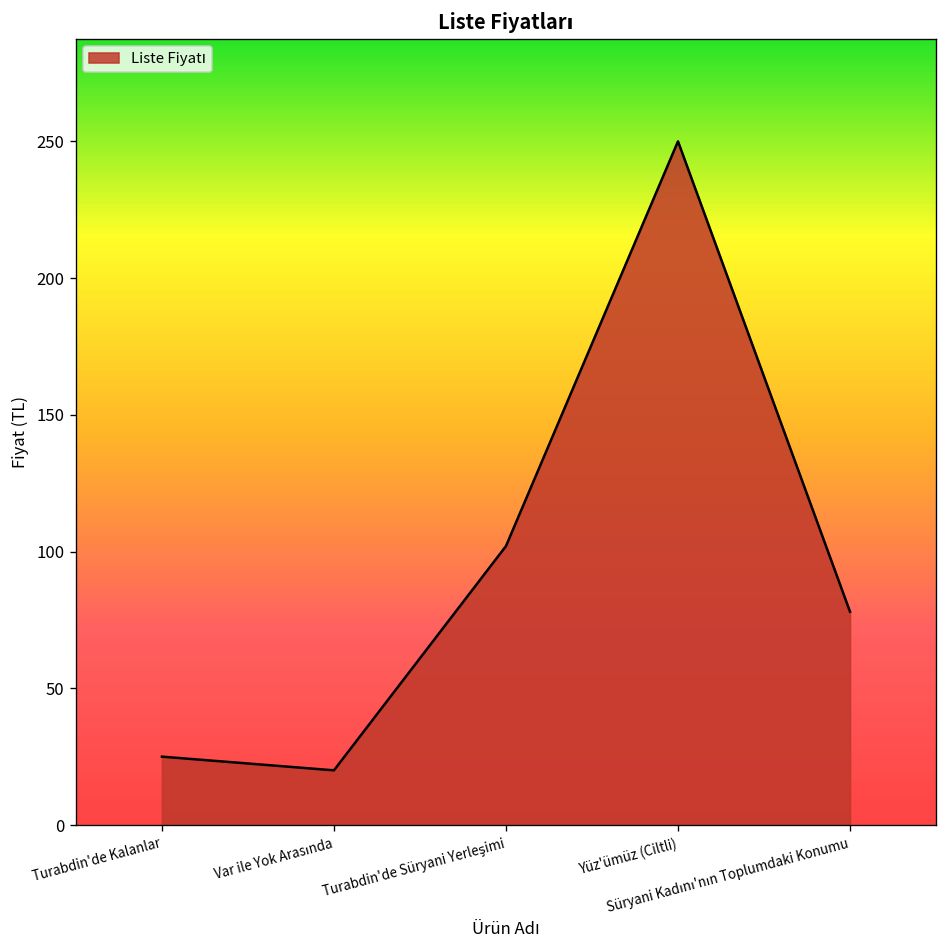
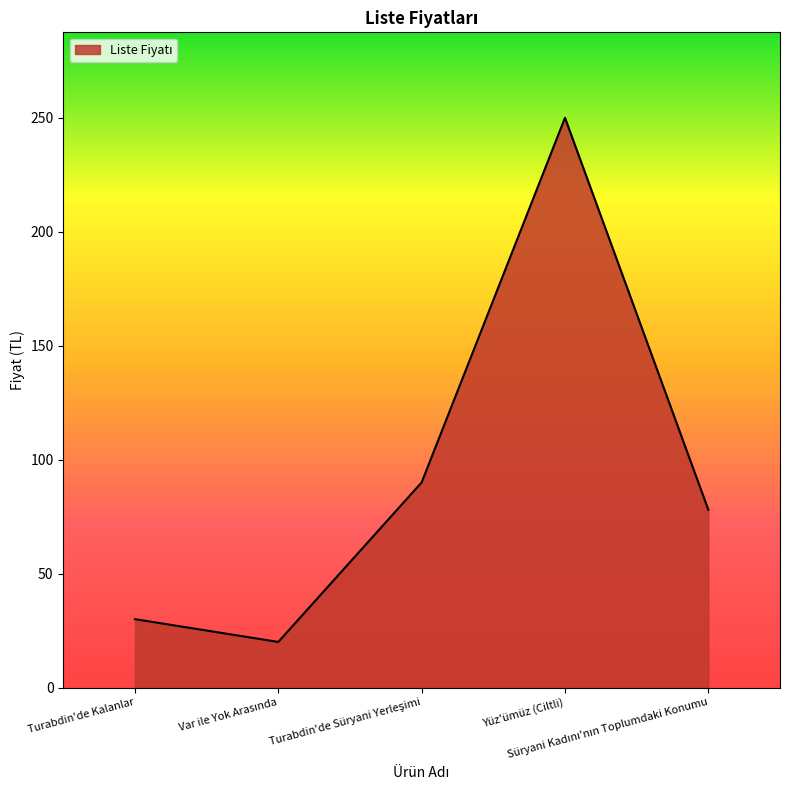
Turabdin'de Kalanlar: 25 -> 30
Turabdin'de Süryani Yerleşimi: 102 -> 90
